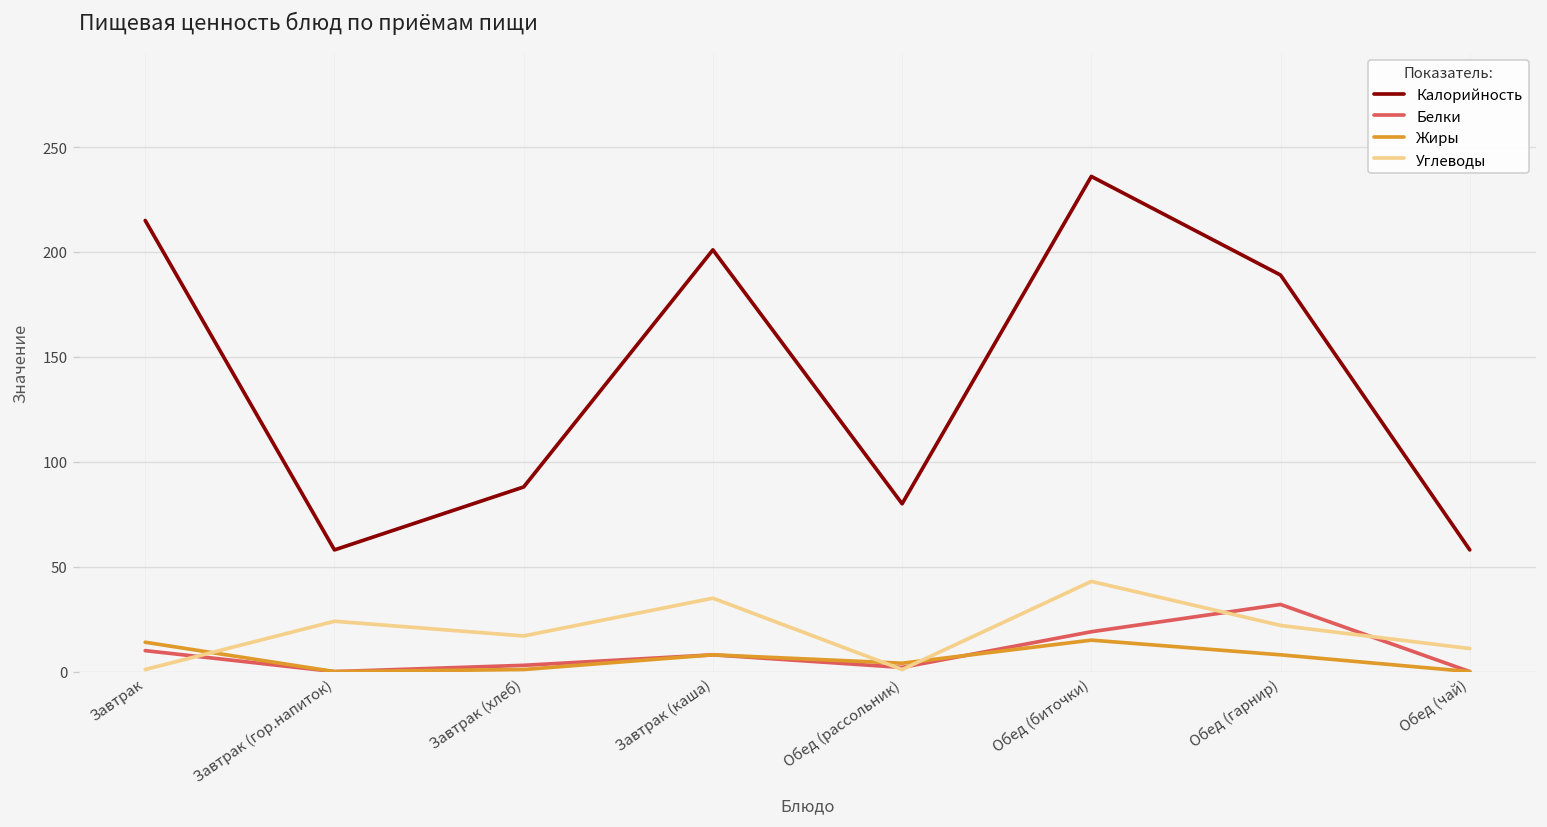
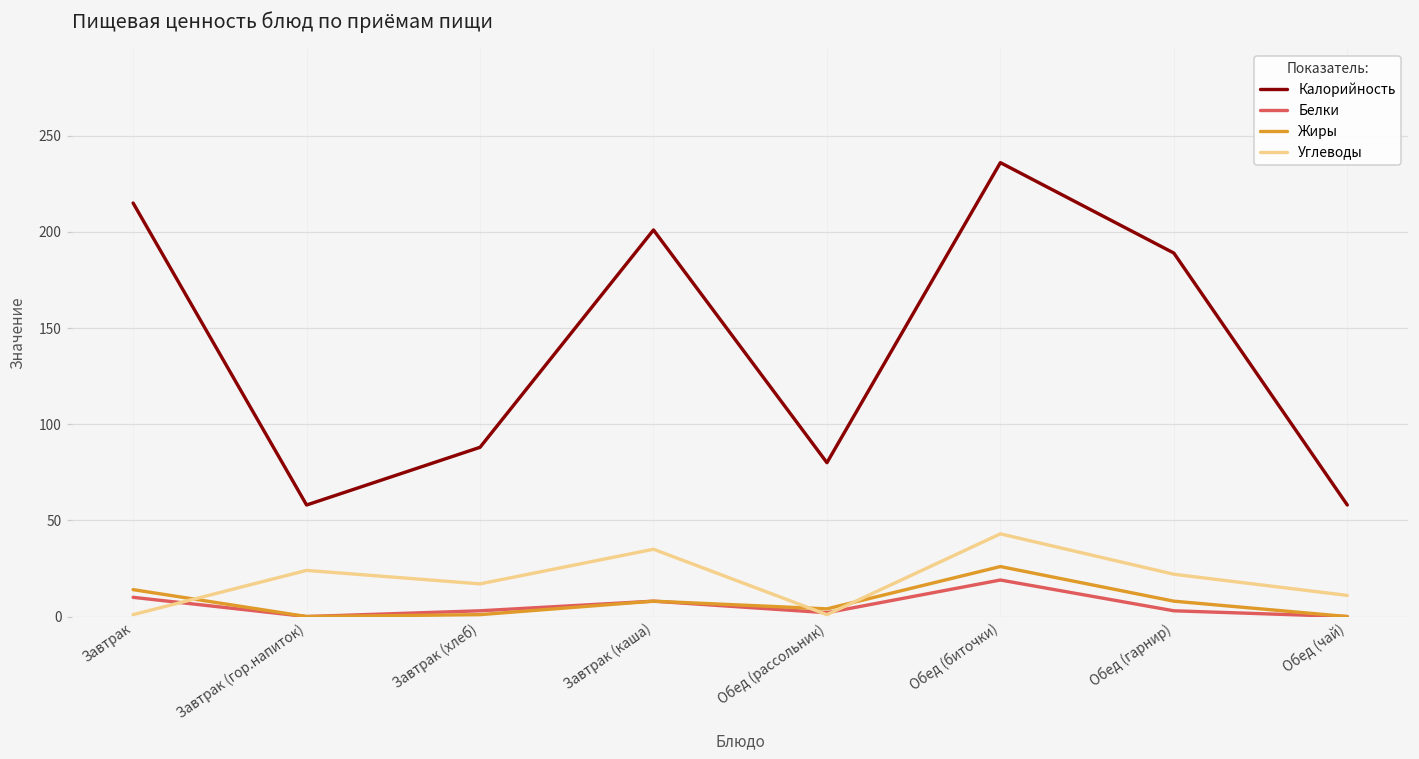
Жиры, Обед (биточки): 15 -> 26
Белки, Обед (гарнир): 32 -> 3
